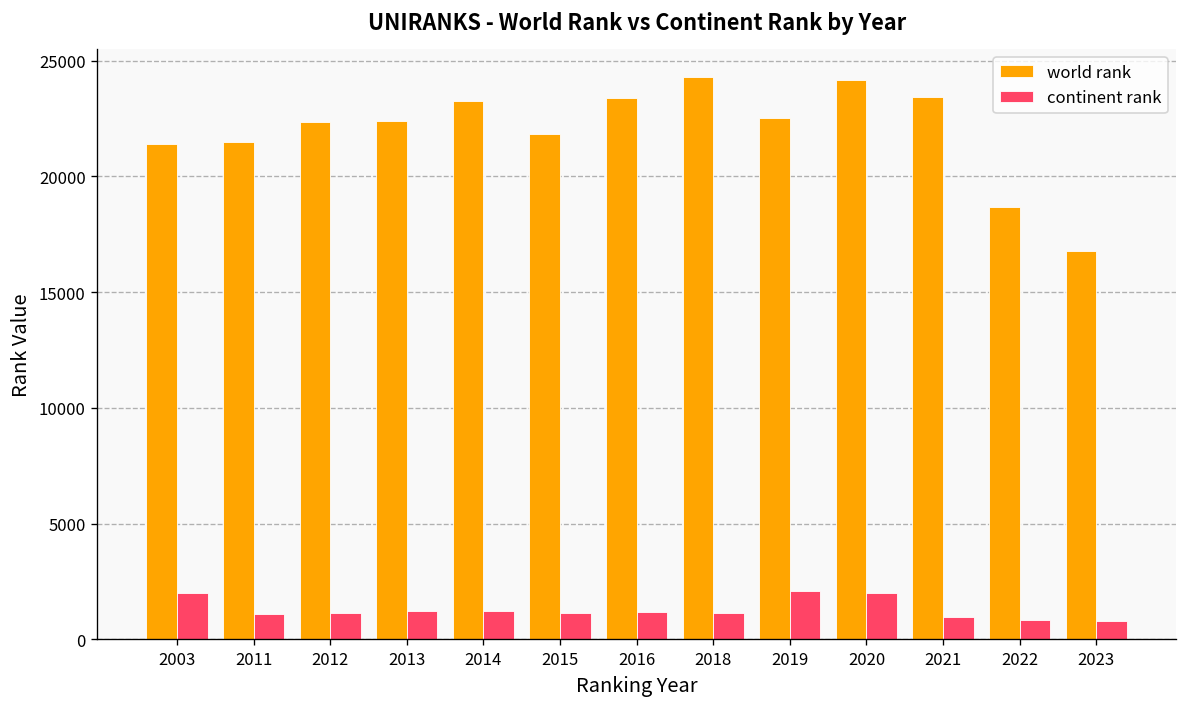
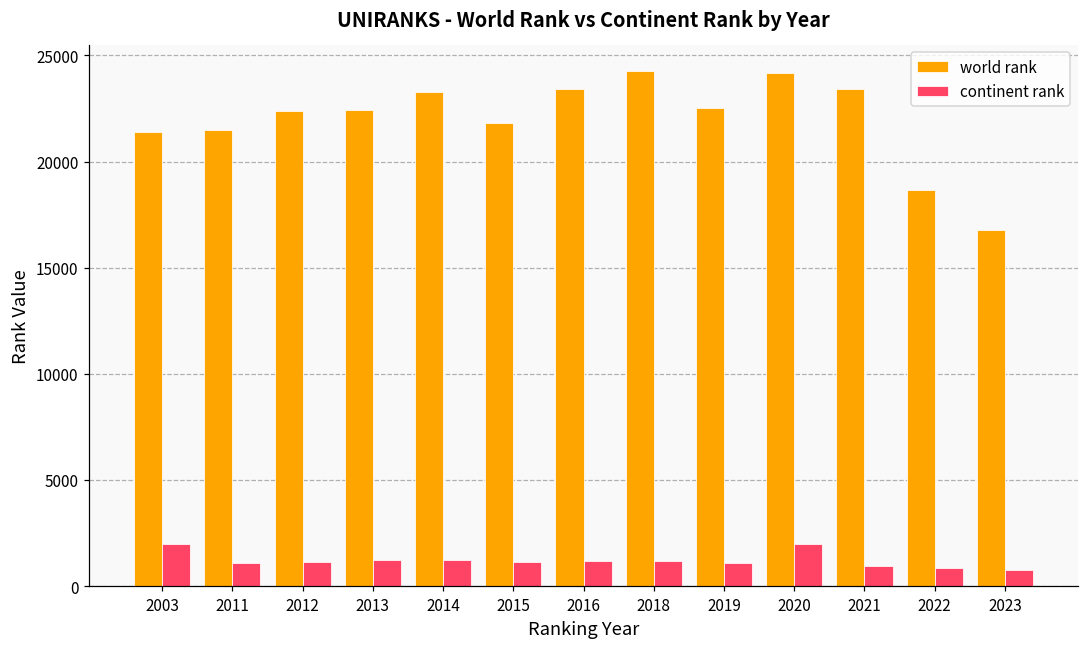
continent rank, 2019: 2100 -> 1100
